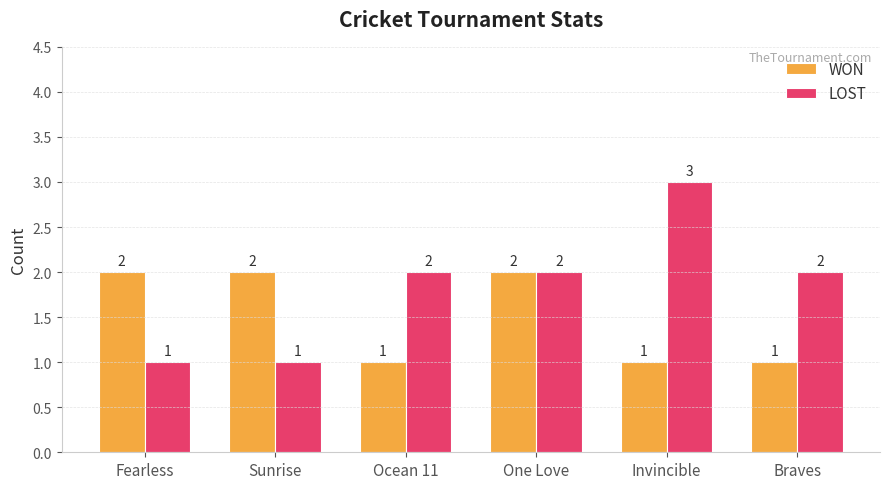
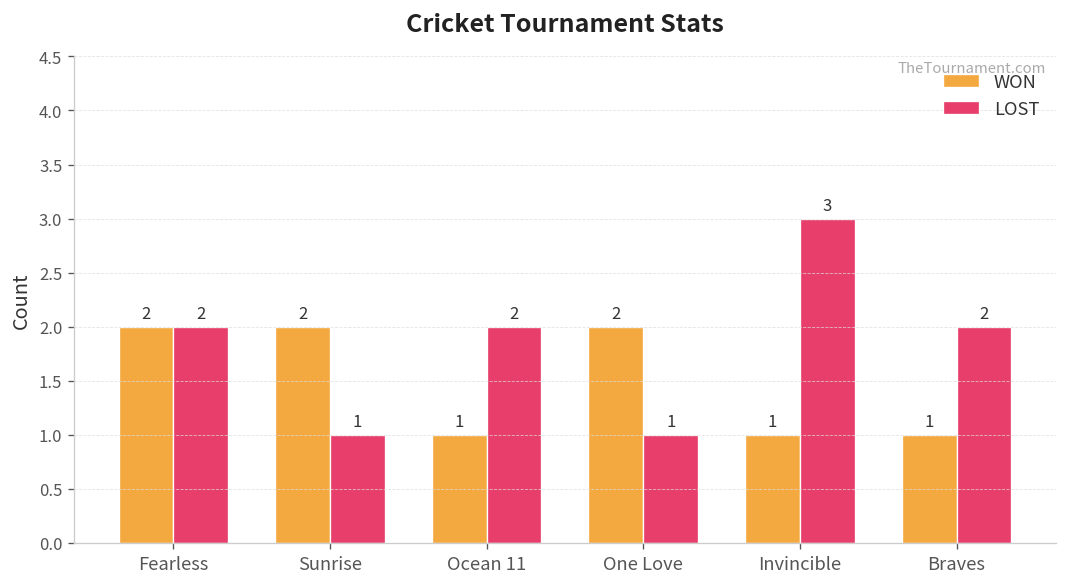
LOST, Fearless: 1 -> 2
LOST, One Love: 2 -> 1
